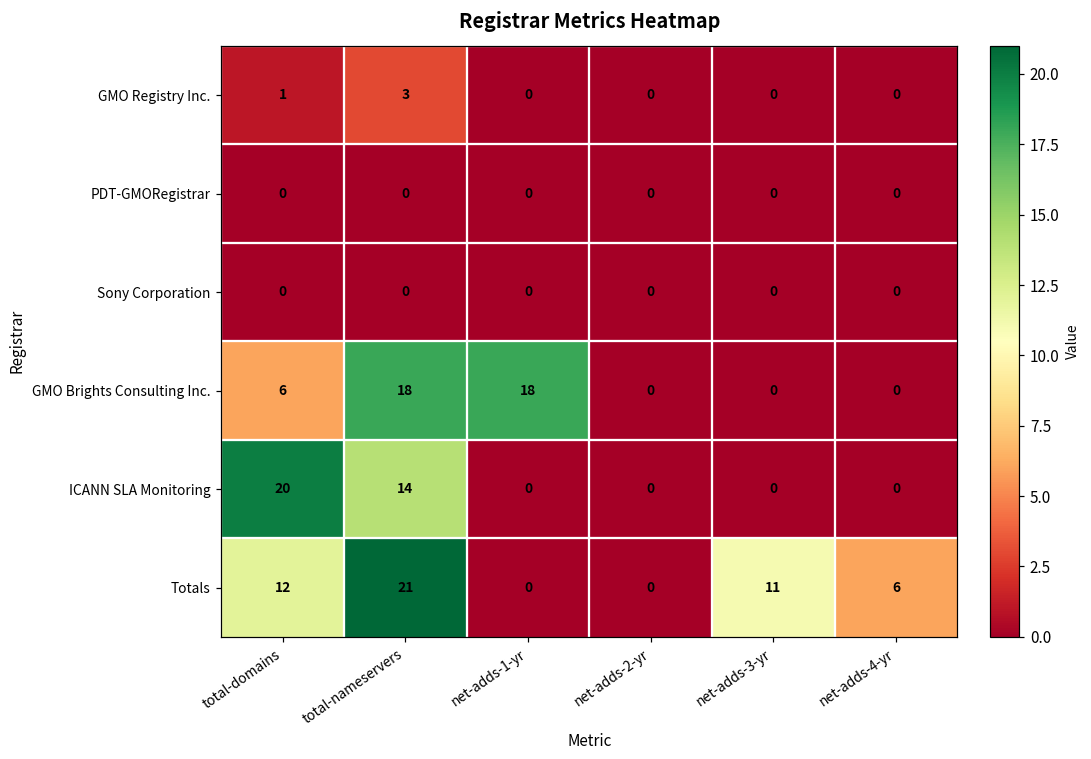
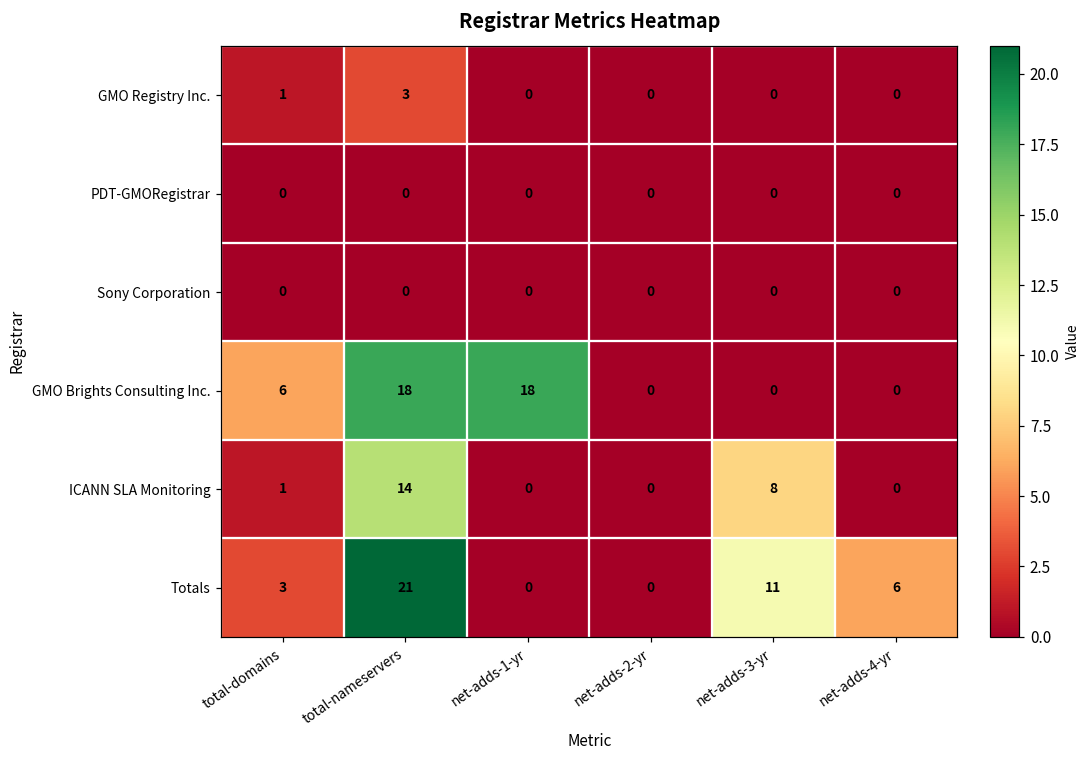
ICANN SLA Monitoring, total-domains: 20 -> 1
ICANN SLA Monitoring, net-adds-3-yr: 0 -> 8
Totals, total-domains: 12 -> 3
